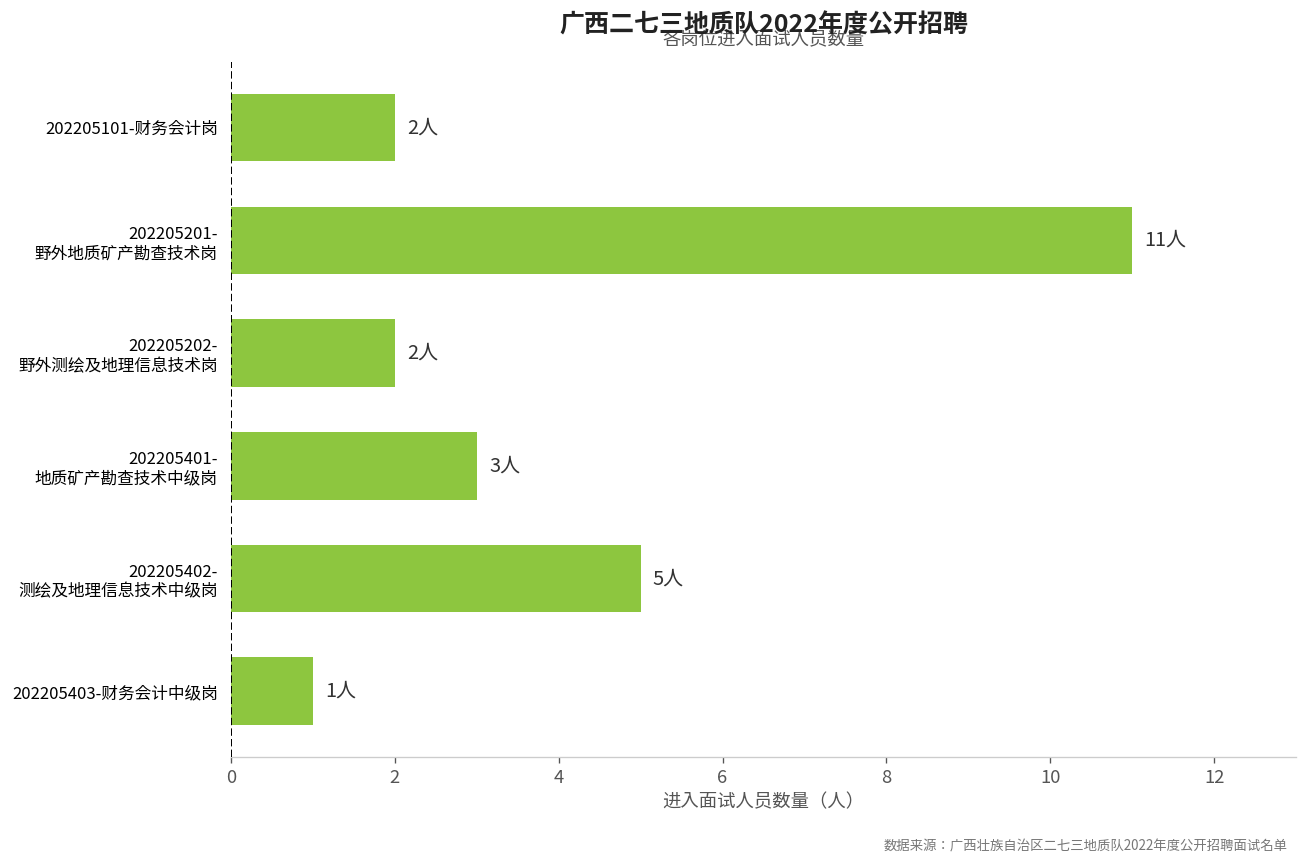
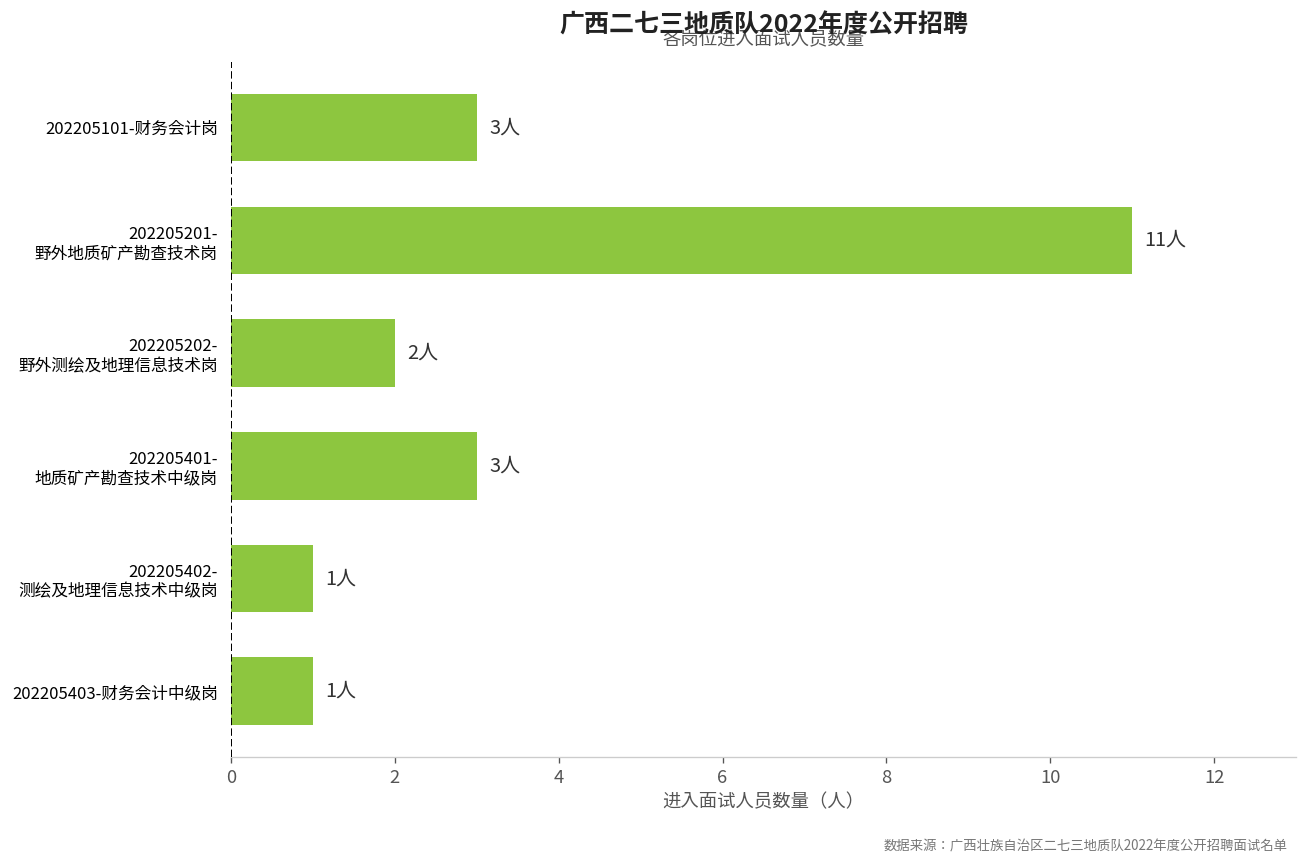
202205101-财务会计岗: 2人 -> 3人
202205402- 测绘及地理信息技术中级岗: 5人 -> 1人
